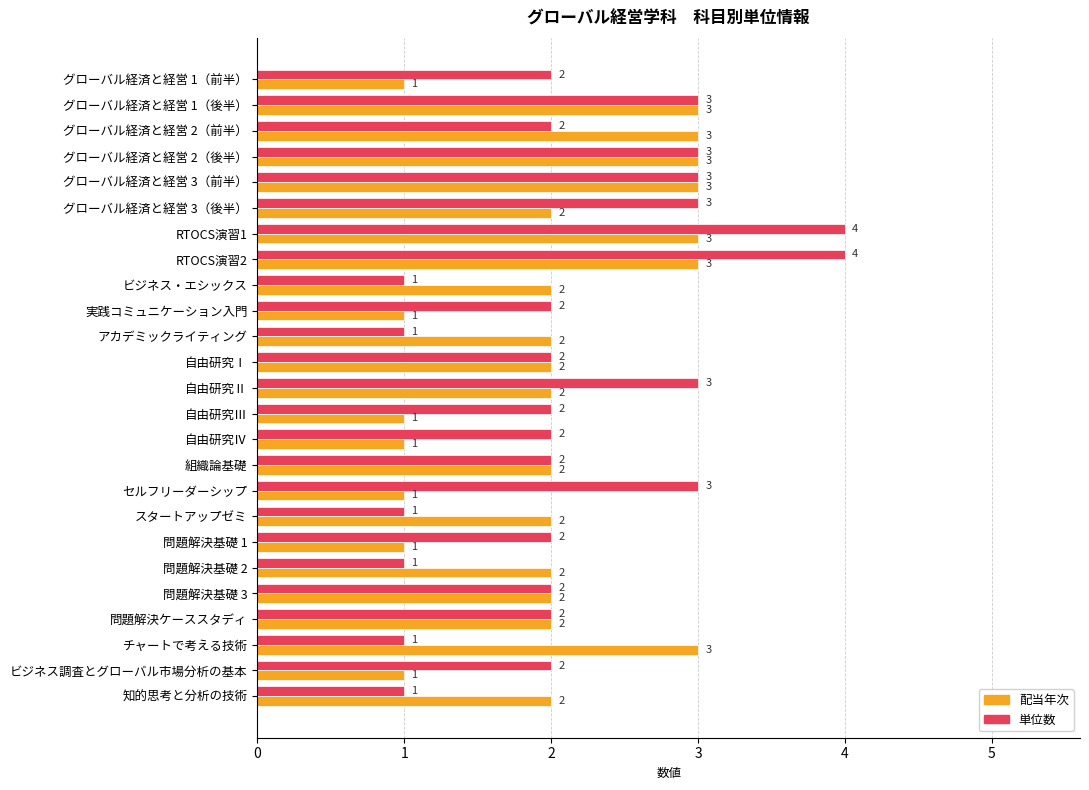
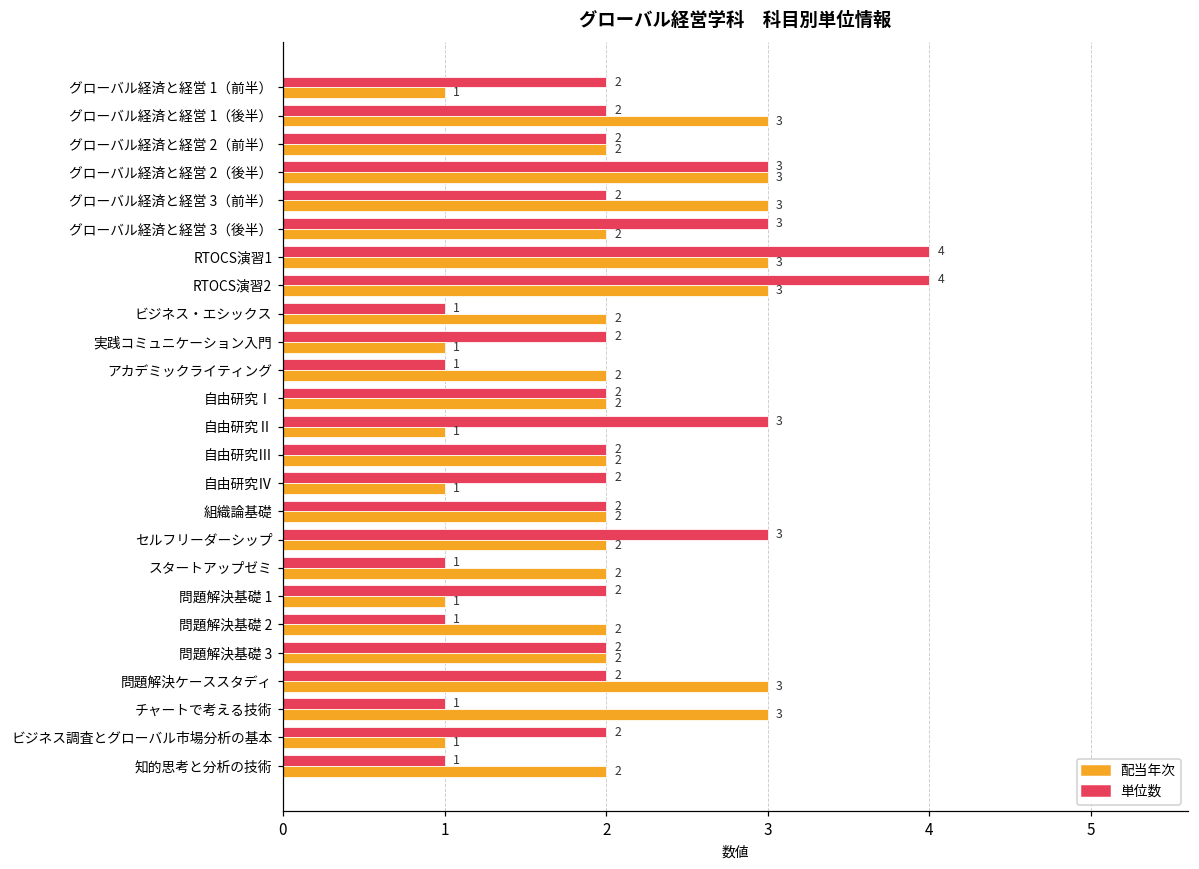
単位数, グローバル経済と経営 1（後半）: 3 -> 2
配当年次, グローバル経済と経営 2（前半）: 3 -> 2
単位数, グローバル経済と経営 3（前半）: 3 -> 2
配当年次, 自由研究Ⅱ: 2 -> 1
配当年次, 自由研究Ⅲ: 1 -> 2
配当年次, セルフリーダーシップ: 1 -> 2
配当年次, 問題解決ケーススタディ: 2 -> 3
